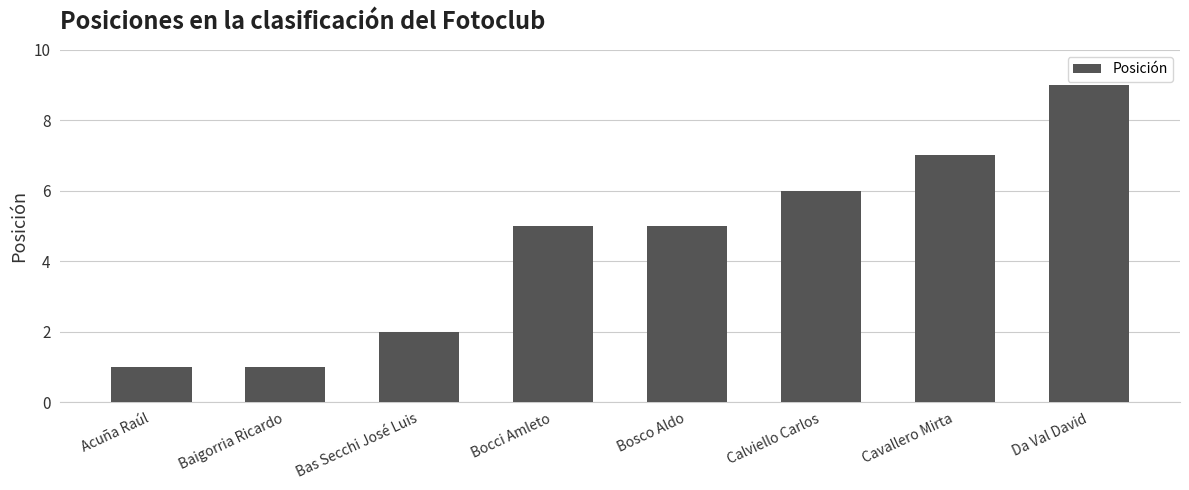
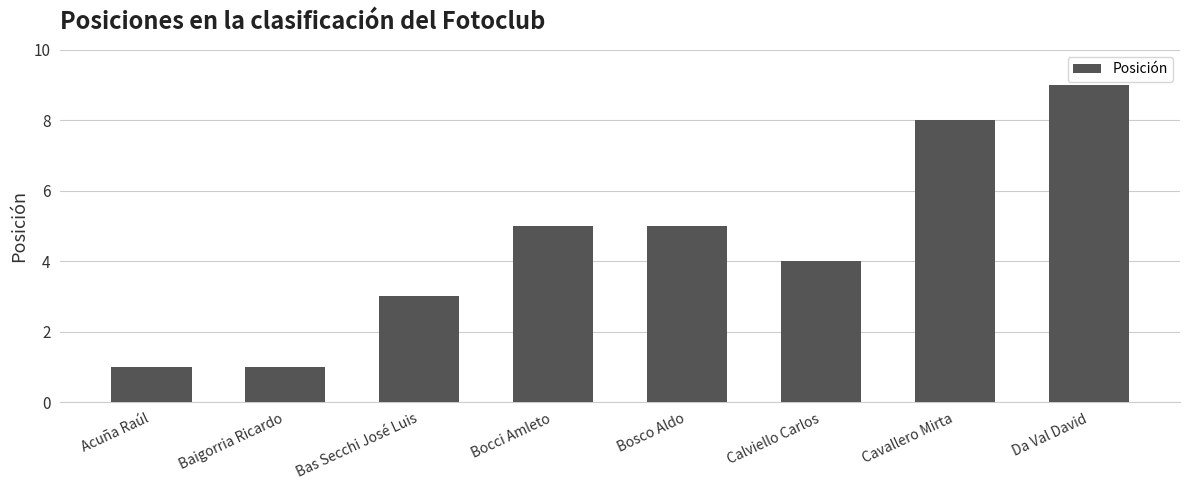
Bas Secchi José Luis: 2 -> 3
Calviello Carlos: 6 -> 4
Cavallero Mirta: 7 -> 8
